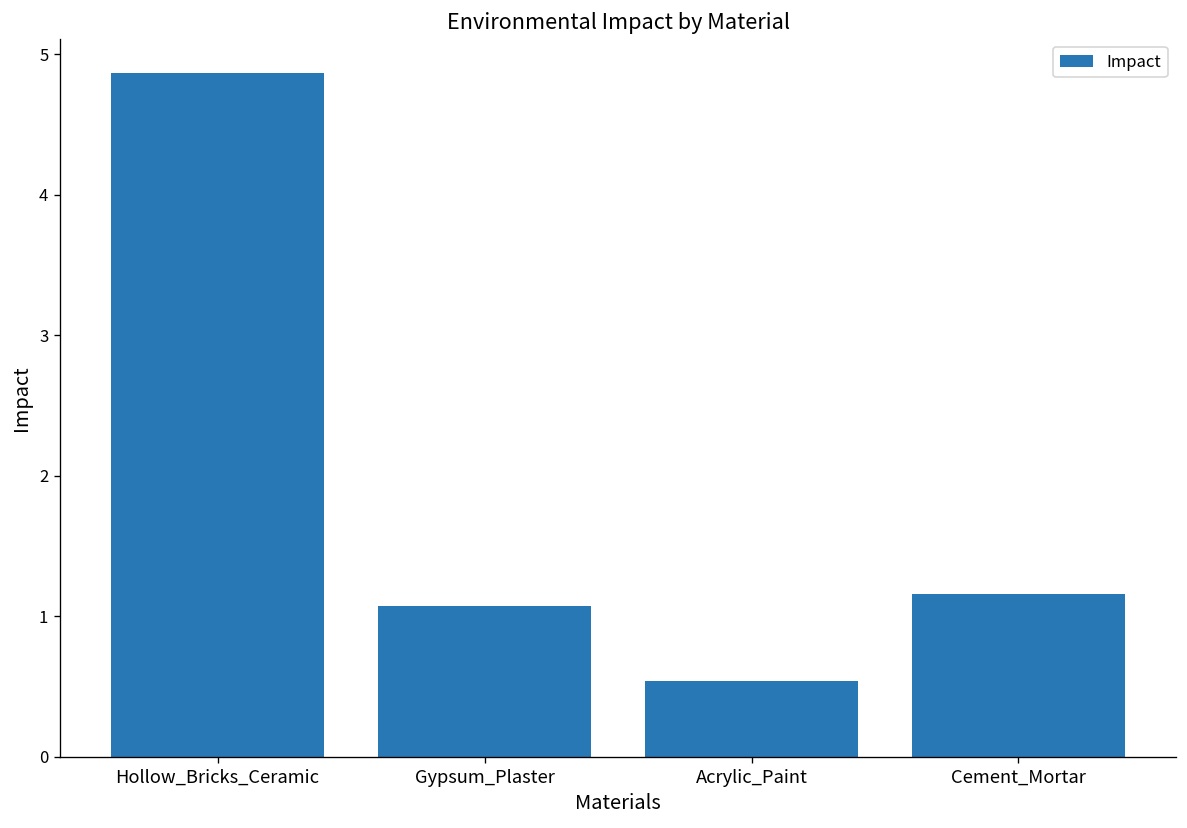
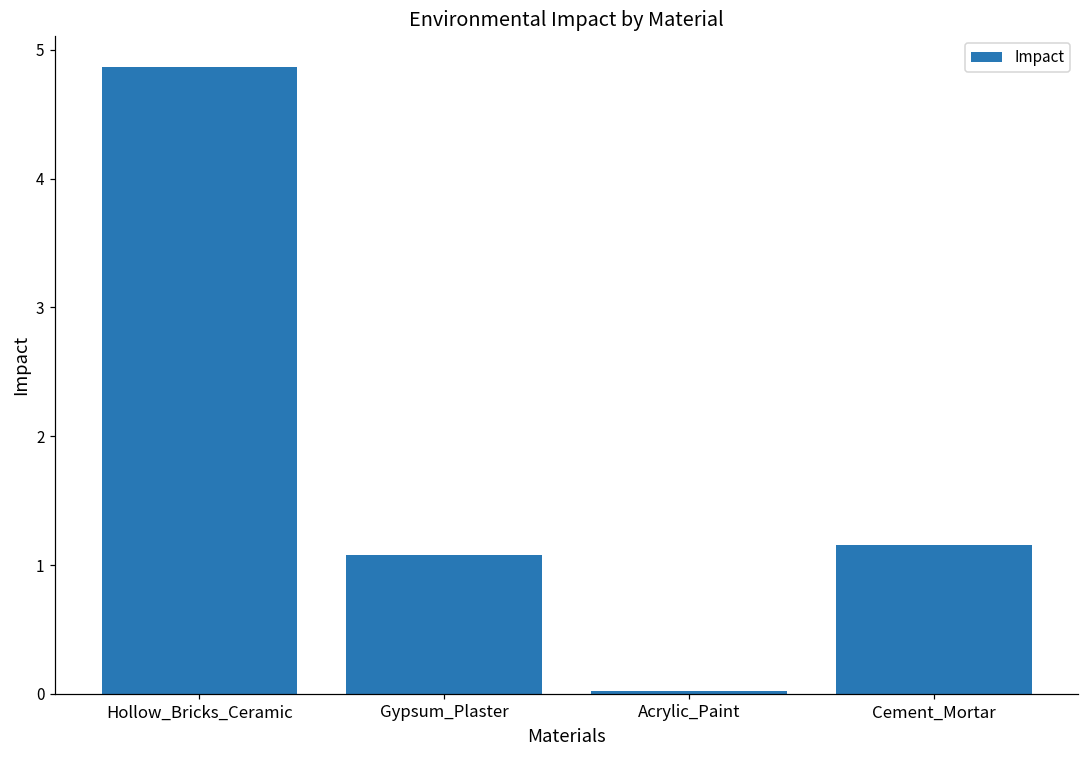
Acrylic_Paint: 0.54 -> 0.02
